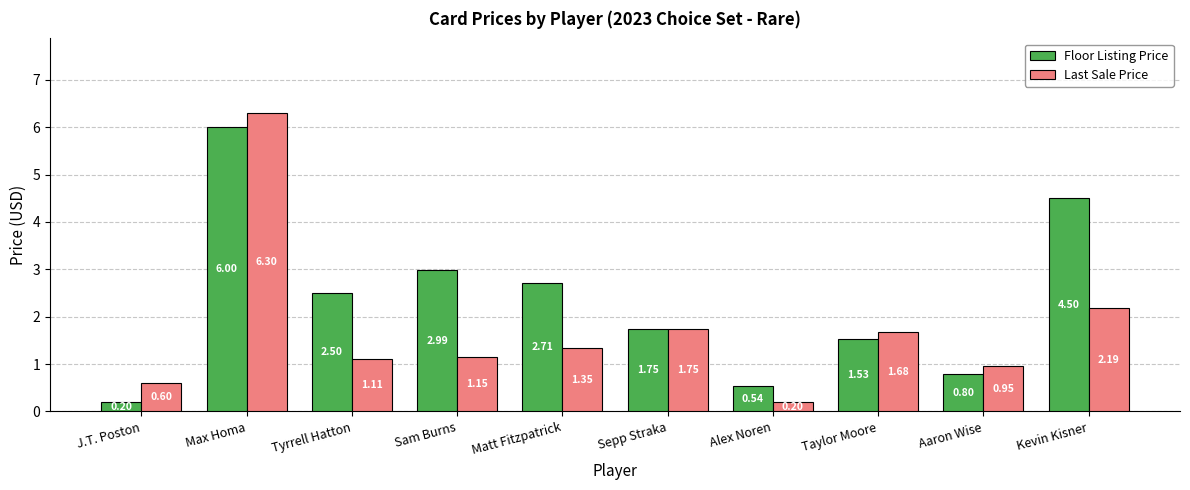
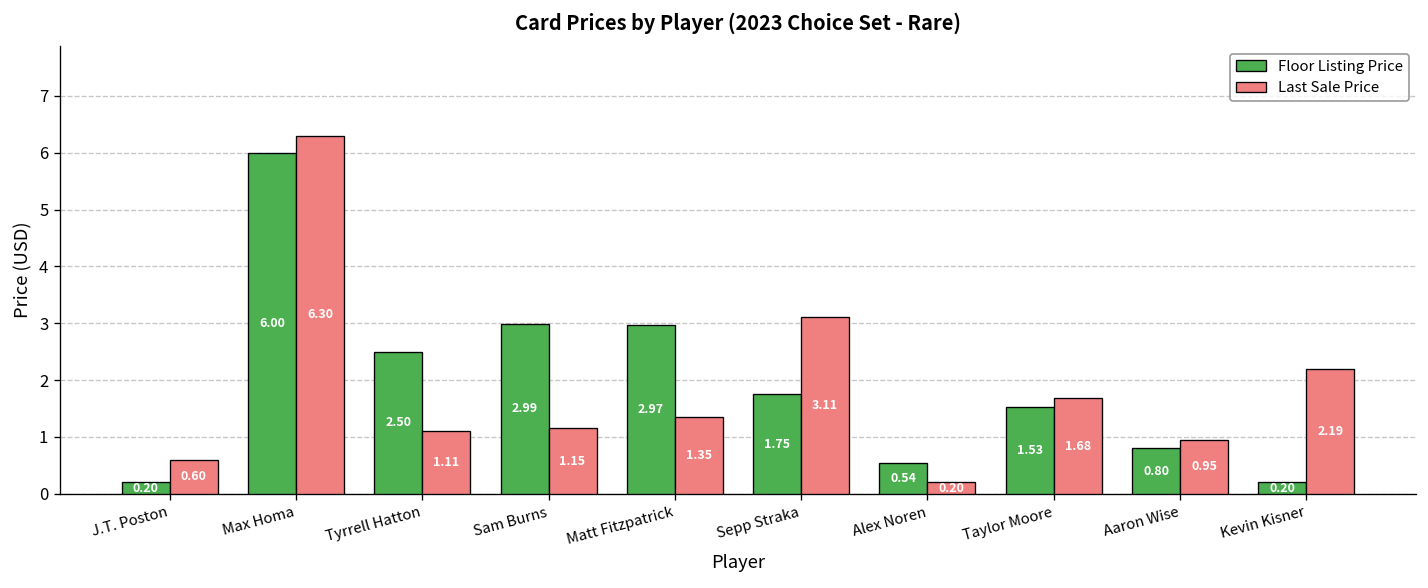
Floor Listing Price, Matt Fitzpatrick: 2.71 -> 2.97
Last Sale Price, Sepp Straka: 1.75 -> 3.11
Floor Listing Price, Kevin Kisner: 4.50 -> 0.20
